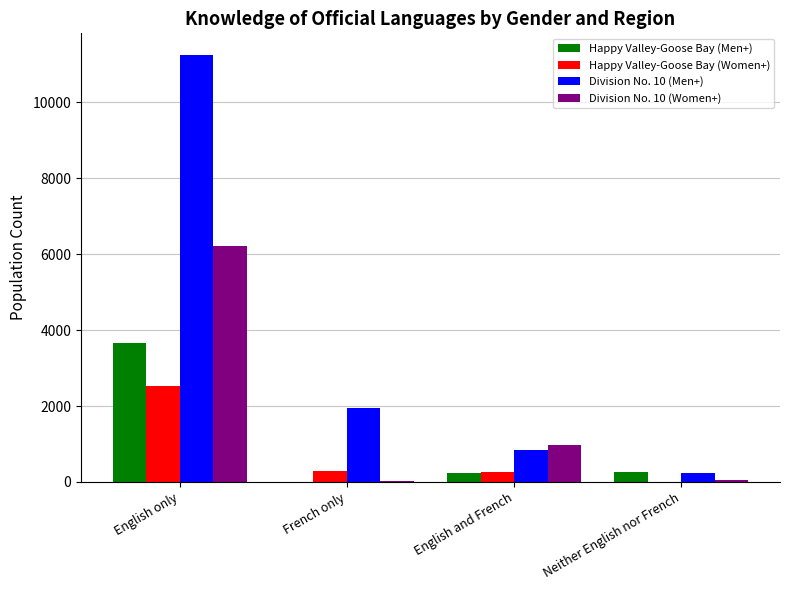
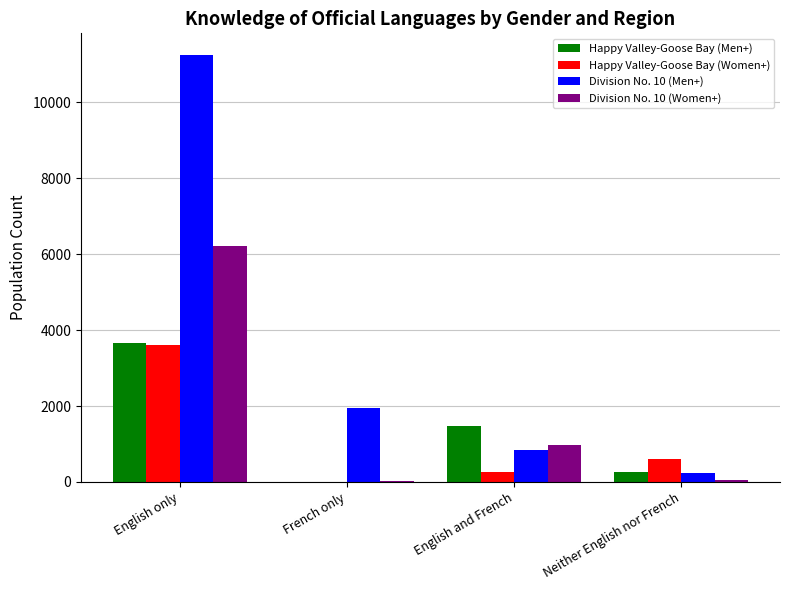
Happy Valley-Goose Bay (Women+), English only: 2500 -> 3600
Happy Valley-Goose Bay (Women+), French only: 300 -> 0
Happy Valley-Goose Bay (Men+), English and French: 200 -> 1500
Happy Valley-Goose Bay (Women+), Neither English nor French: 0 -> 600
